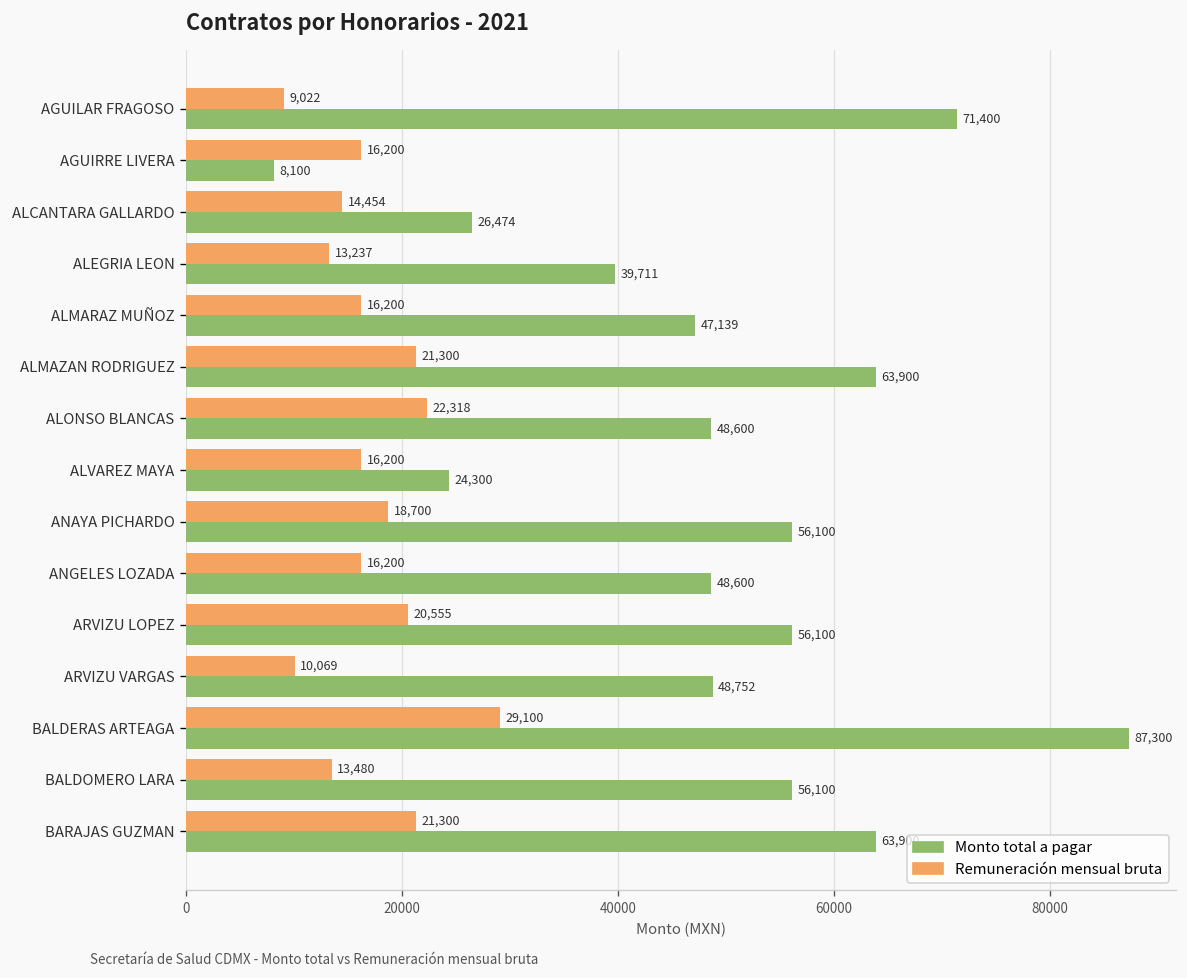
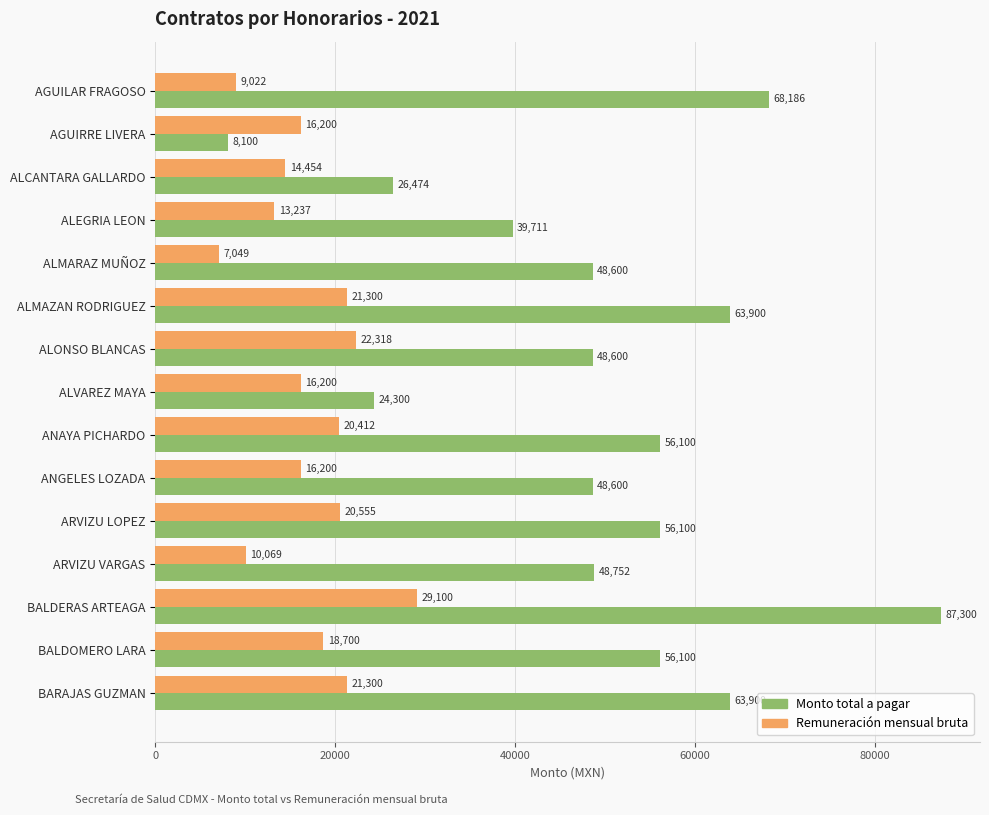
Monto total a pagar, AGUILAR FRAGOSO: 71,400 -> 68,186
Remuneración mensual bruta, ALMARAZ MUÑOZ: 16,200 -> 7,049
Monto total a pagar, ALMARAZ MUÑOZ: 47,139 -> 48,600
Remuneración mensual bruta, ANAYA PICHARDO: 18,700 -> 20,412
Remuneración mensual bruta, BALDOMERO LARA: 13,480 -> 18,700
